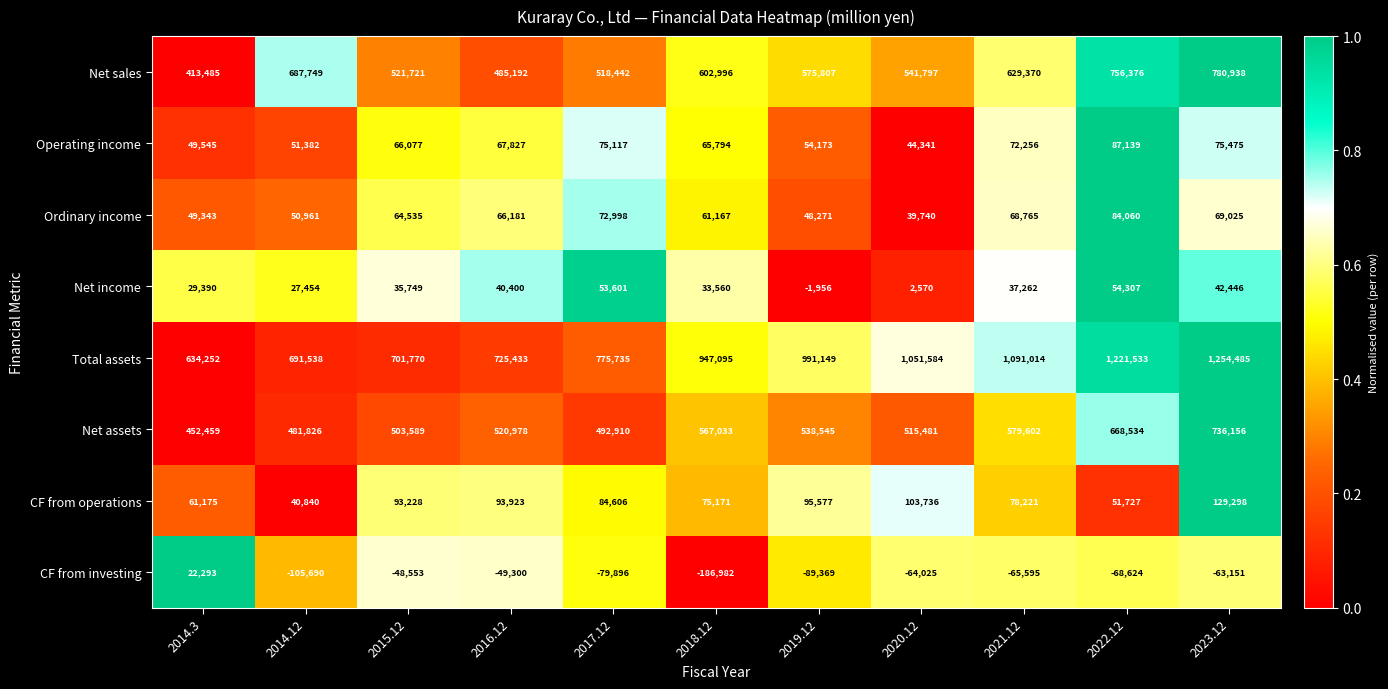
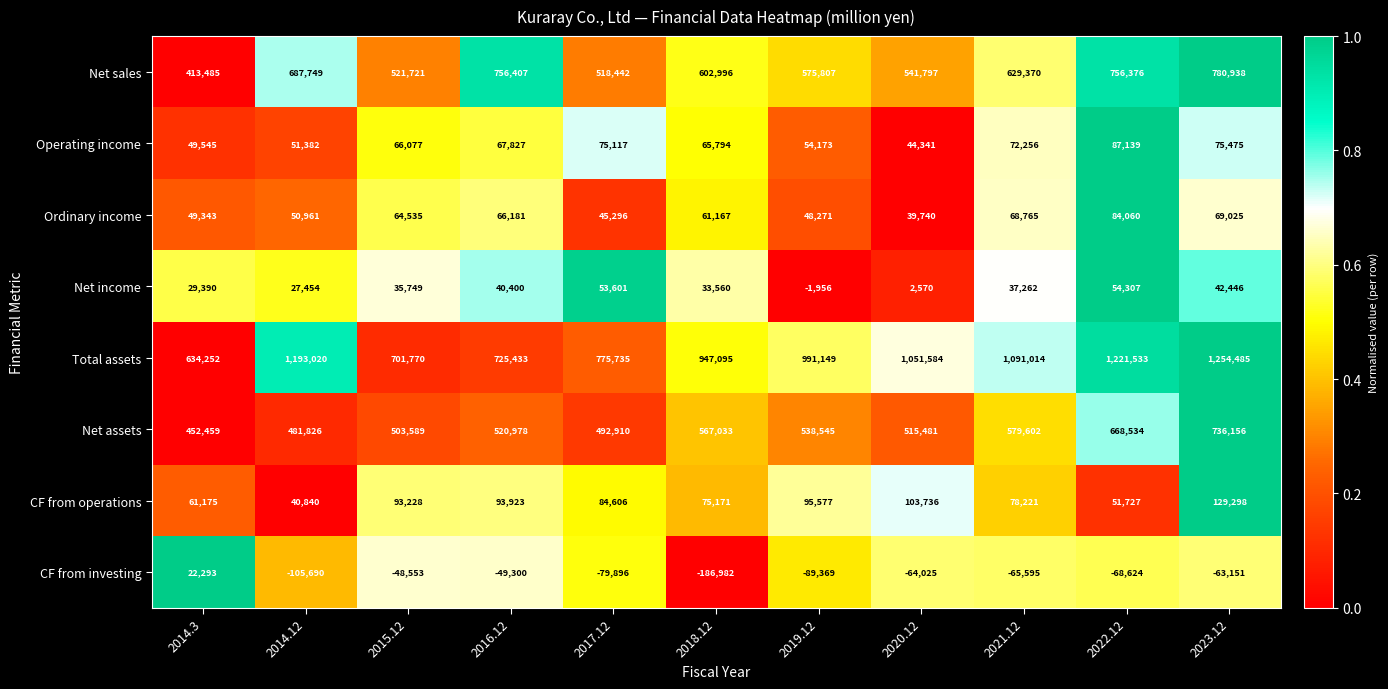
Net sales, 2016.12: 485,192 -> 756,407
Ordinary income, 2017.12: 72,998 -> 45,296
Total assets, 2014.12: 691,538 -> 1,193,020
